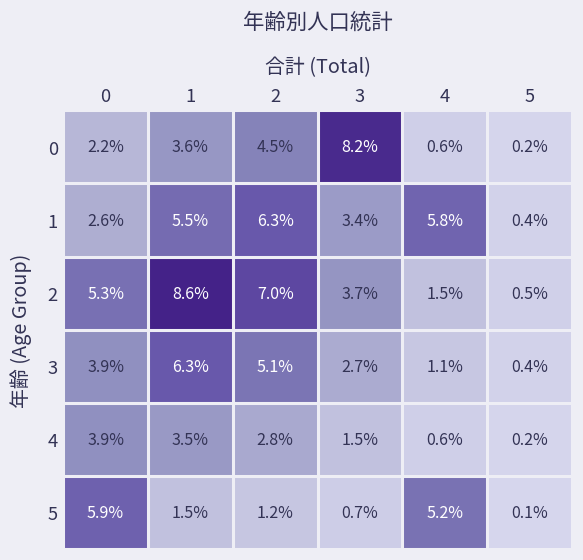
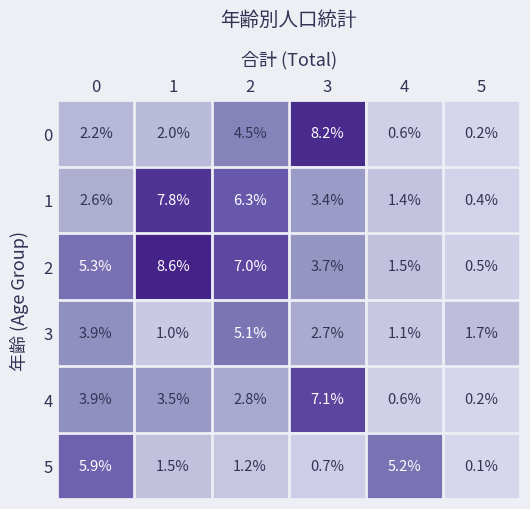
0, 1: 3.6% -> 2.0%
1, 1: 5.5% -> 7.8%
1, 4: 5.8% -> 1.4%
3, 1: 6.3% -> 1.0%
3, 5: 0.4% -> 1.7%
4, 3: 1.5% -> 7.1%
